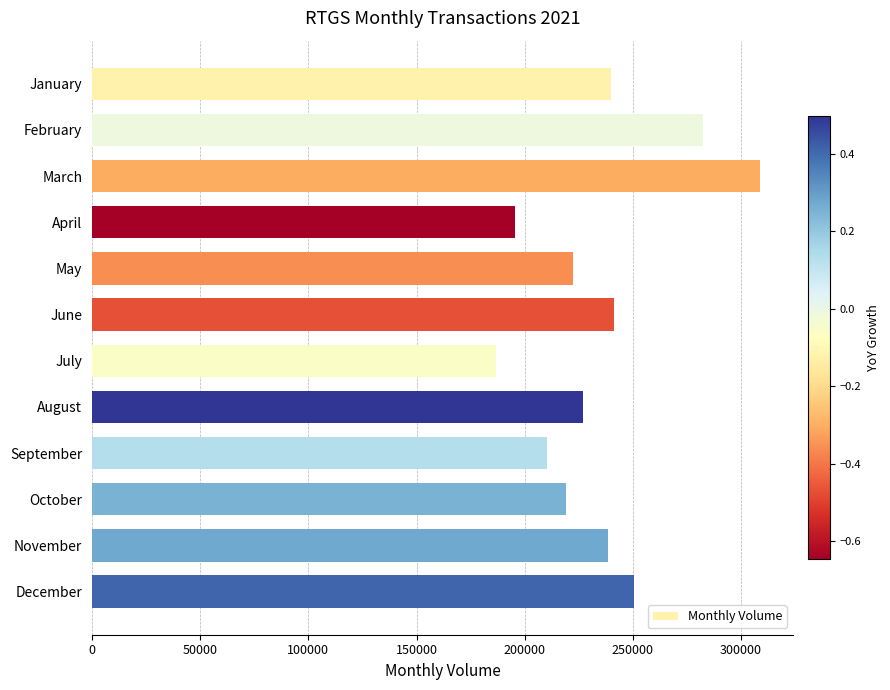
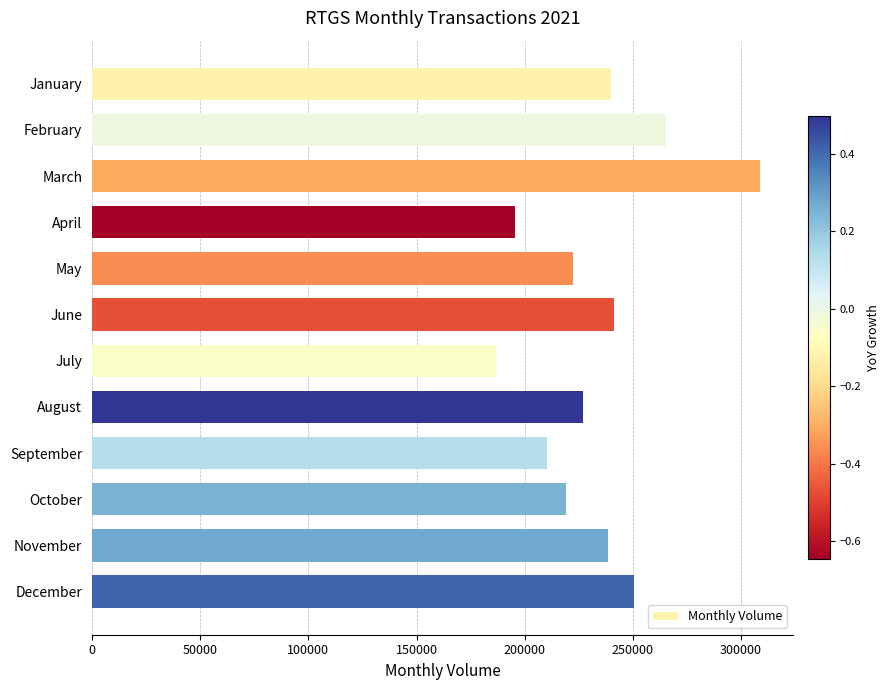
February: 282000 -> 265000
